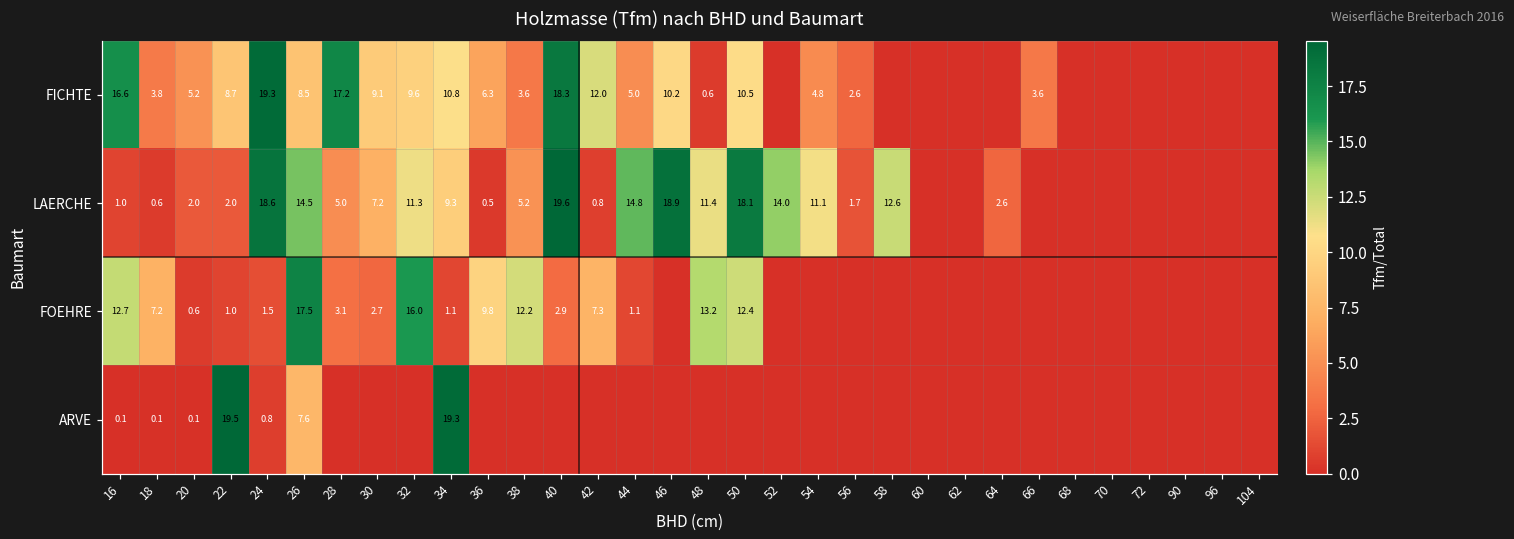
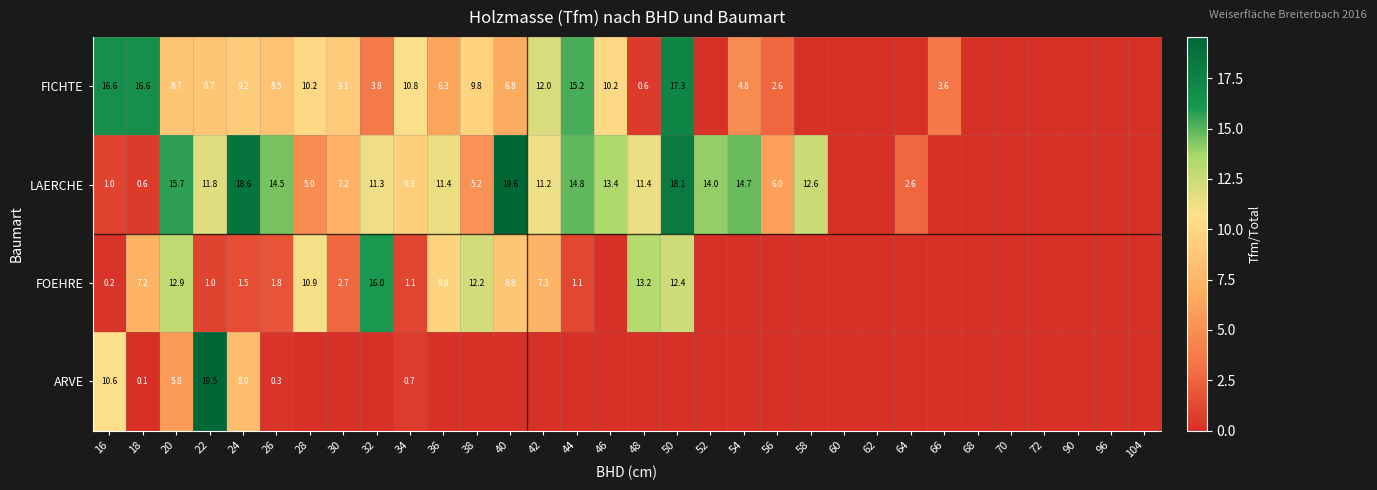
FICHTE, 18: 3.8 -> 16.6
FICHTE, 20: 5.2 -> 8.7
FICHTE, 24: 19.3 -> 9.2
FICHTE, 28: 17.2 -> 10.2
FICHTE, 32: 9.6 -> 3.8
FICHTE, 38: 3.6 -> 9.8
FICHTE, 40: 18.3 -> 6.8
FICHTE, 44: 5.0 -> 15.2
FICHTE, 50: 10.5 -> 17.3
LAERCHE, 20: 2.0 -> 15.7
LAERCHE, 22: 2.0 -> 11.8
LAERCHE, 36: 0.5 -> 11.4
LAERCHE, 42: 0.8 -> 11.2
LAERCHE, 46: 18.9 -> 13.4
LAERCHE, 54: 11.1 -> 14.7
LAERCHE, 56: 1.7 -> 6.0
FOEHRE, 16: 12.7 -> 0.2
FOEHRE, 20: 0.6 -> 12.9
FOEHRE, 26: 17.5 -> 1.8
FOEHRE, 28: 3.1 -> 10.9
FOEHRE, 40: 2.9 -> 8.8
ARVE, 16: 0.1 -> 10.6
ARVE, 20: 0.1 -> 5.8
ARVE, 24: 0.8 -> 8.0
ARVE, 26: 7.6 -> 0.3
ARVE, 34: 19.3 -> 0.7
